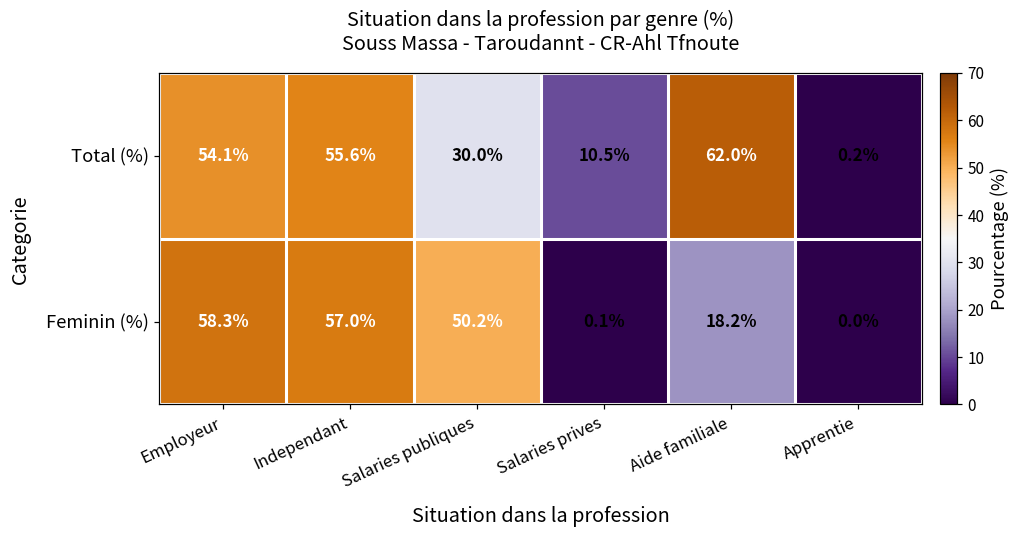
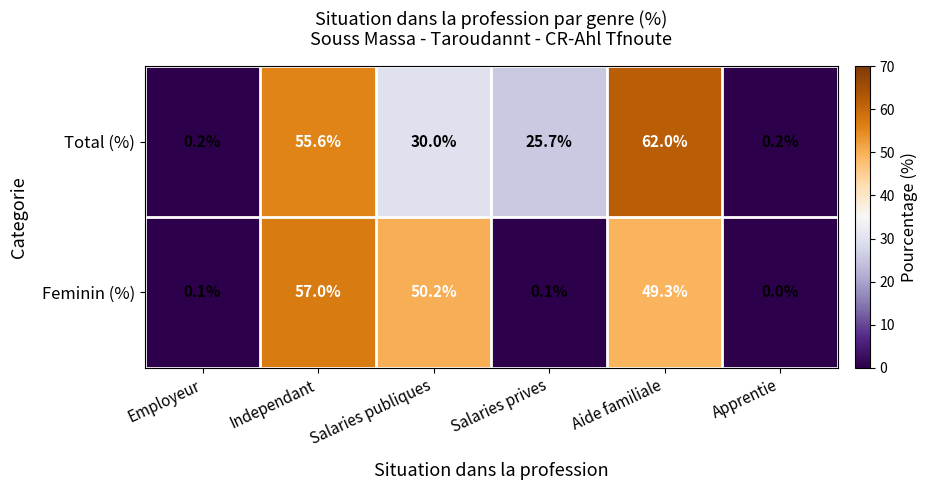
Total (%), Employeur: 54.1% -> 0.2%
Total (%), Salaries prives: 10.5% -> 25.7%
Feminin (%), Employeur: 58.3% -> 0.1%
Feminin (%), Aide familiale: 18.2% -> 49.3%
